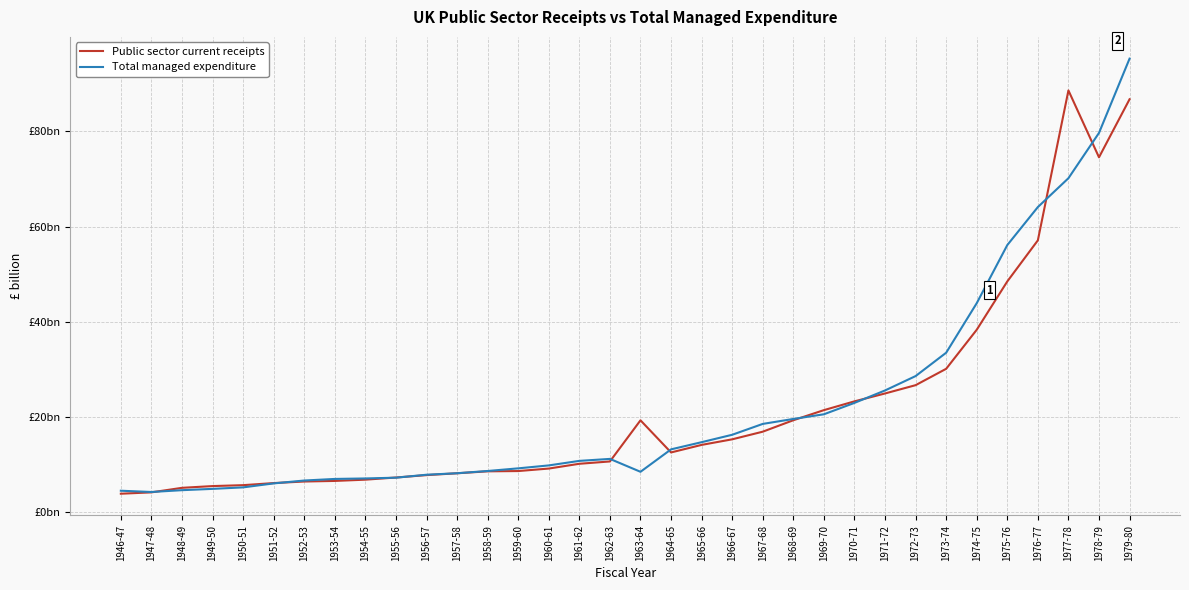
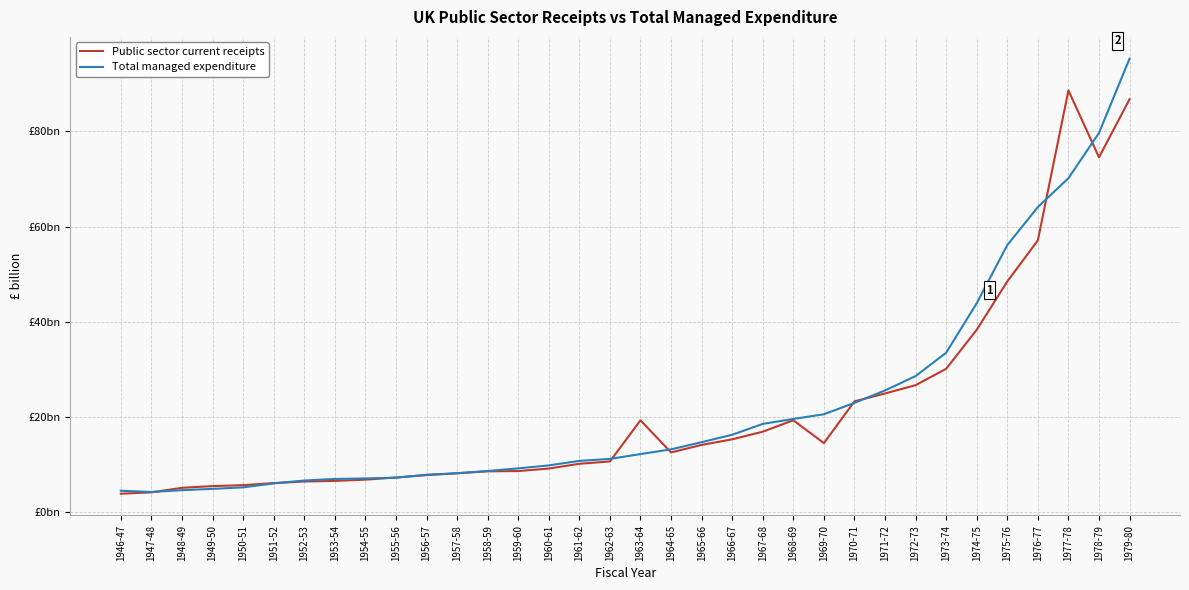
Total managed expenditure, 1963-64: £8000000000 -> £12000000000
Public sector current receipts, 1969-70: £21000000000 -> £14000000000
